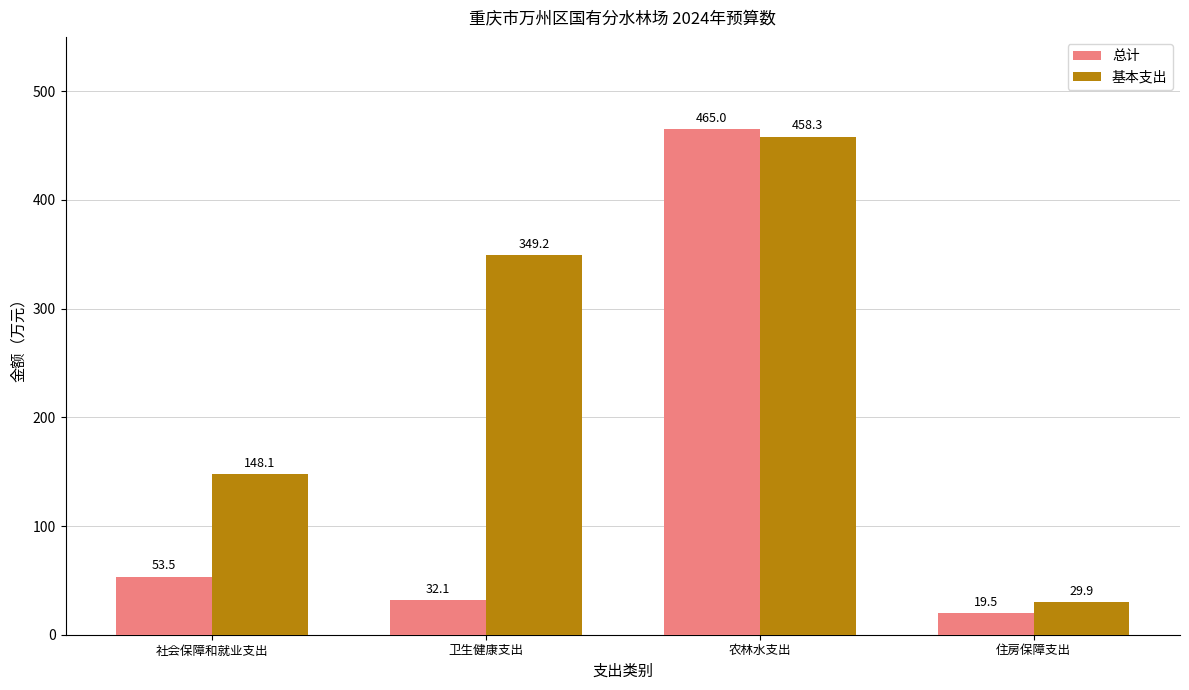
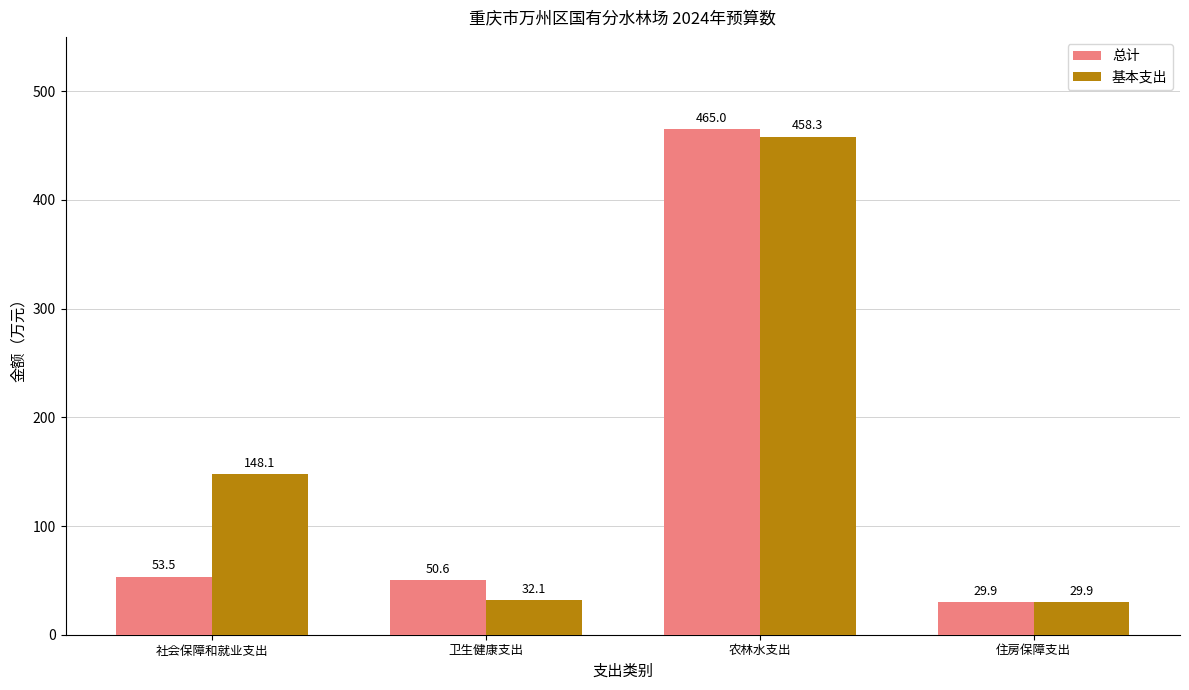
总计, 卫生健康支出: 32.1 -> 50.6
基本支出, 卫生健康支出: 349.2 -> 32.1
总计, 住房保障支出: 19.5 -> 29.9
